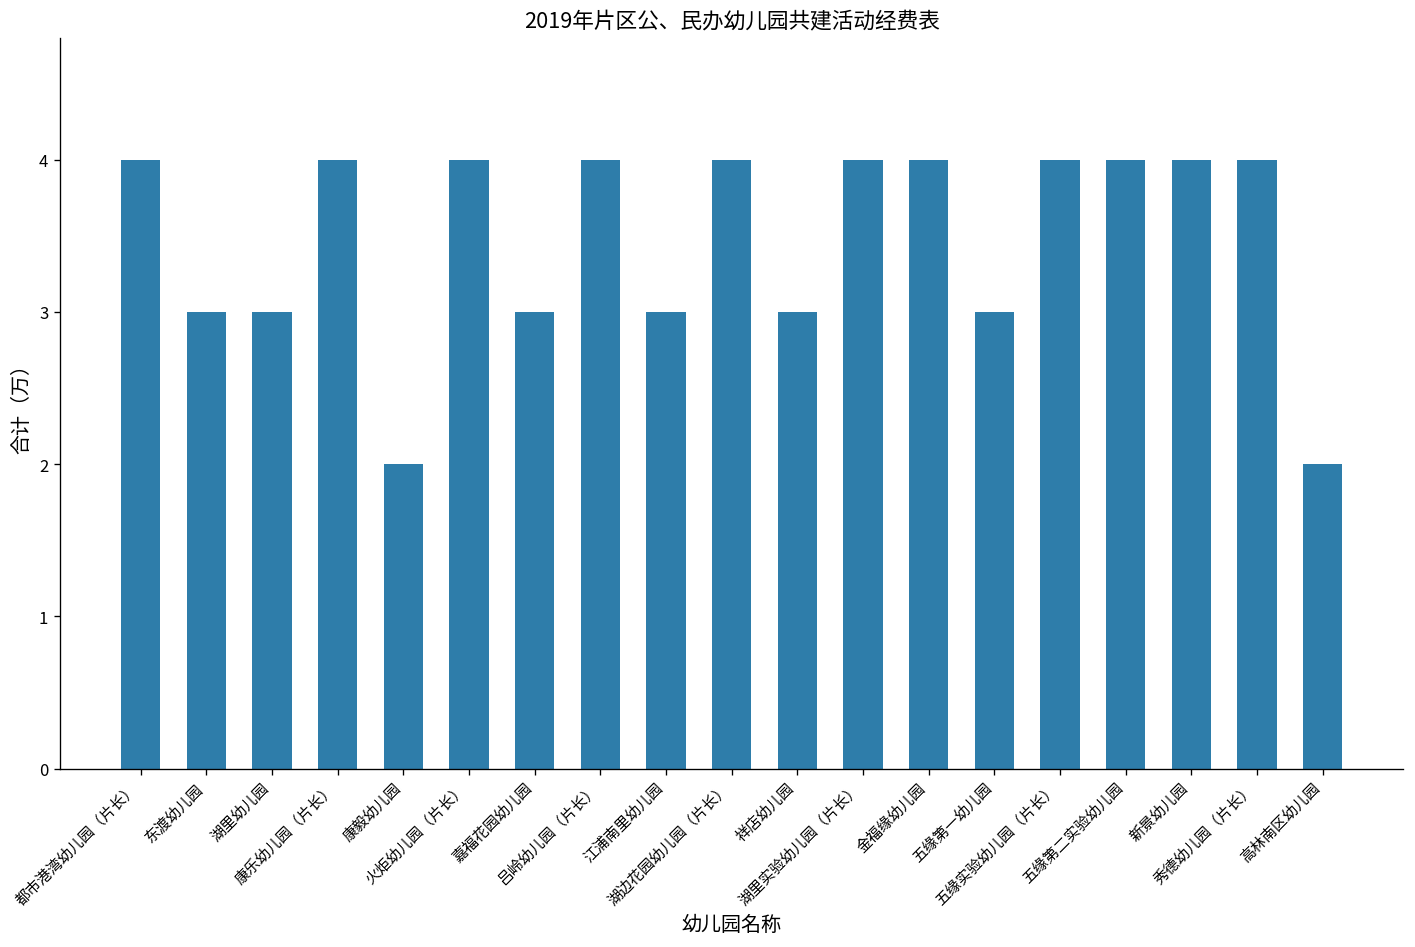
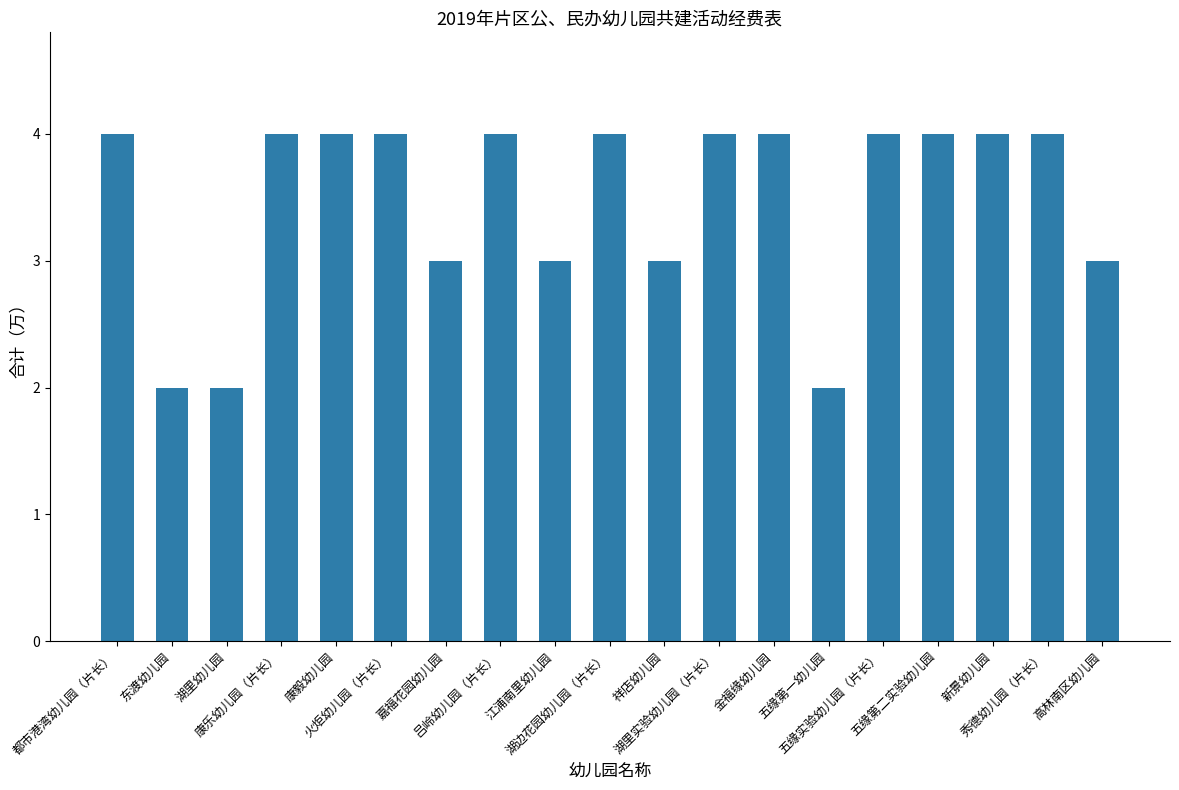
东渡幼儿园: 3 -> 2
湖里幼儿园: 3 -> 2
康毅幼儿园: 2 -> 4
五缘第一幼儿园: 3 -> 2
高林南区幼儿园: 2 -> 3
